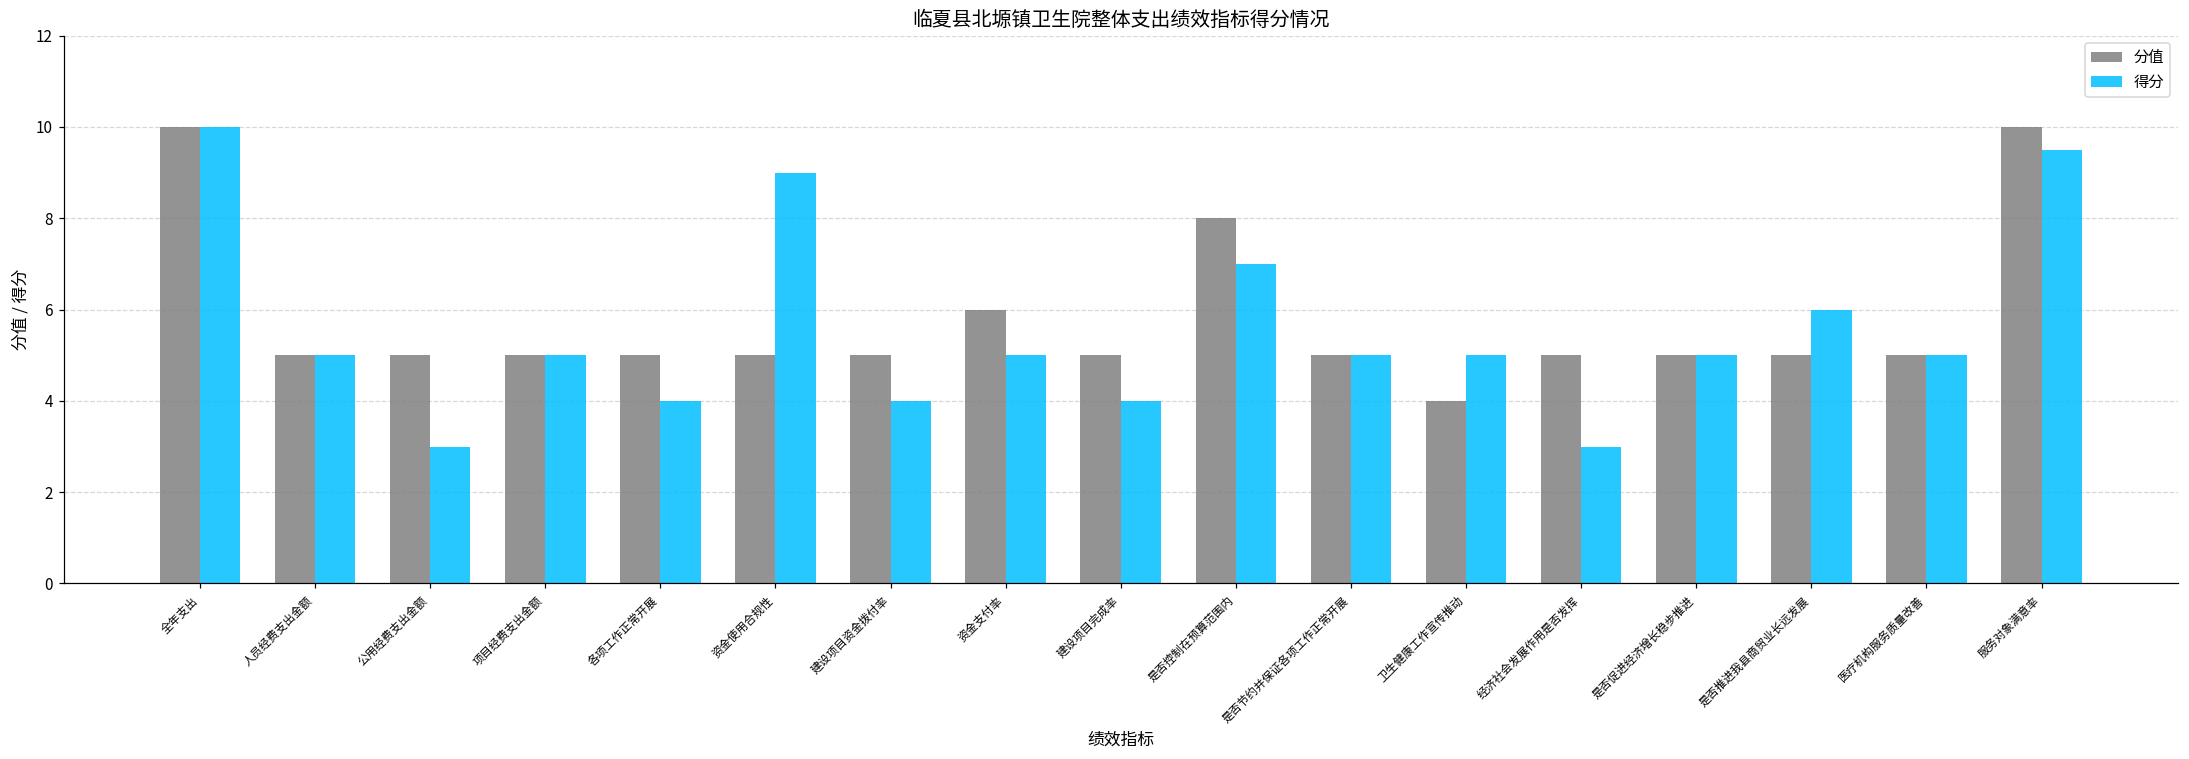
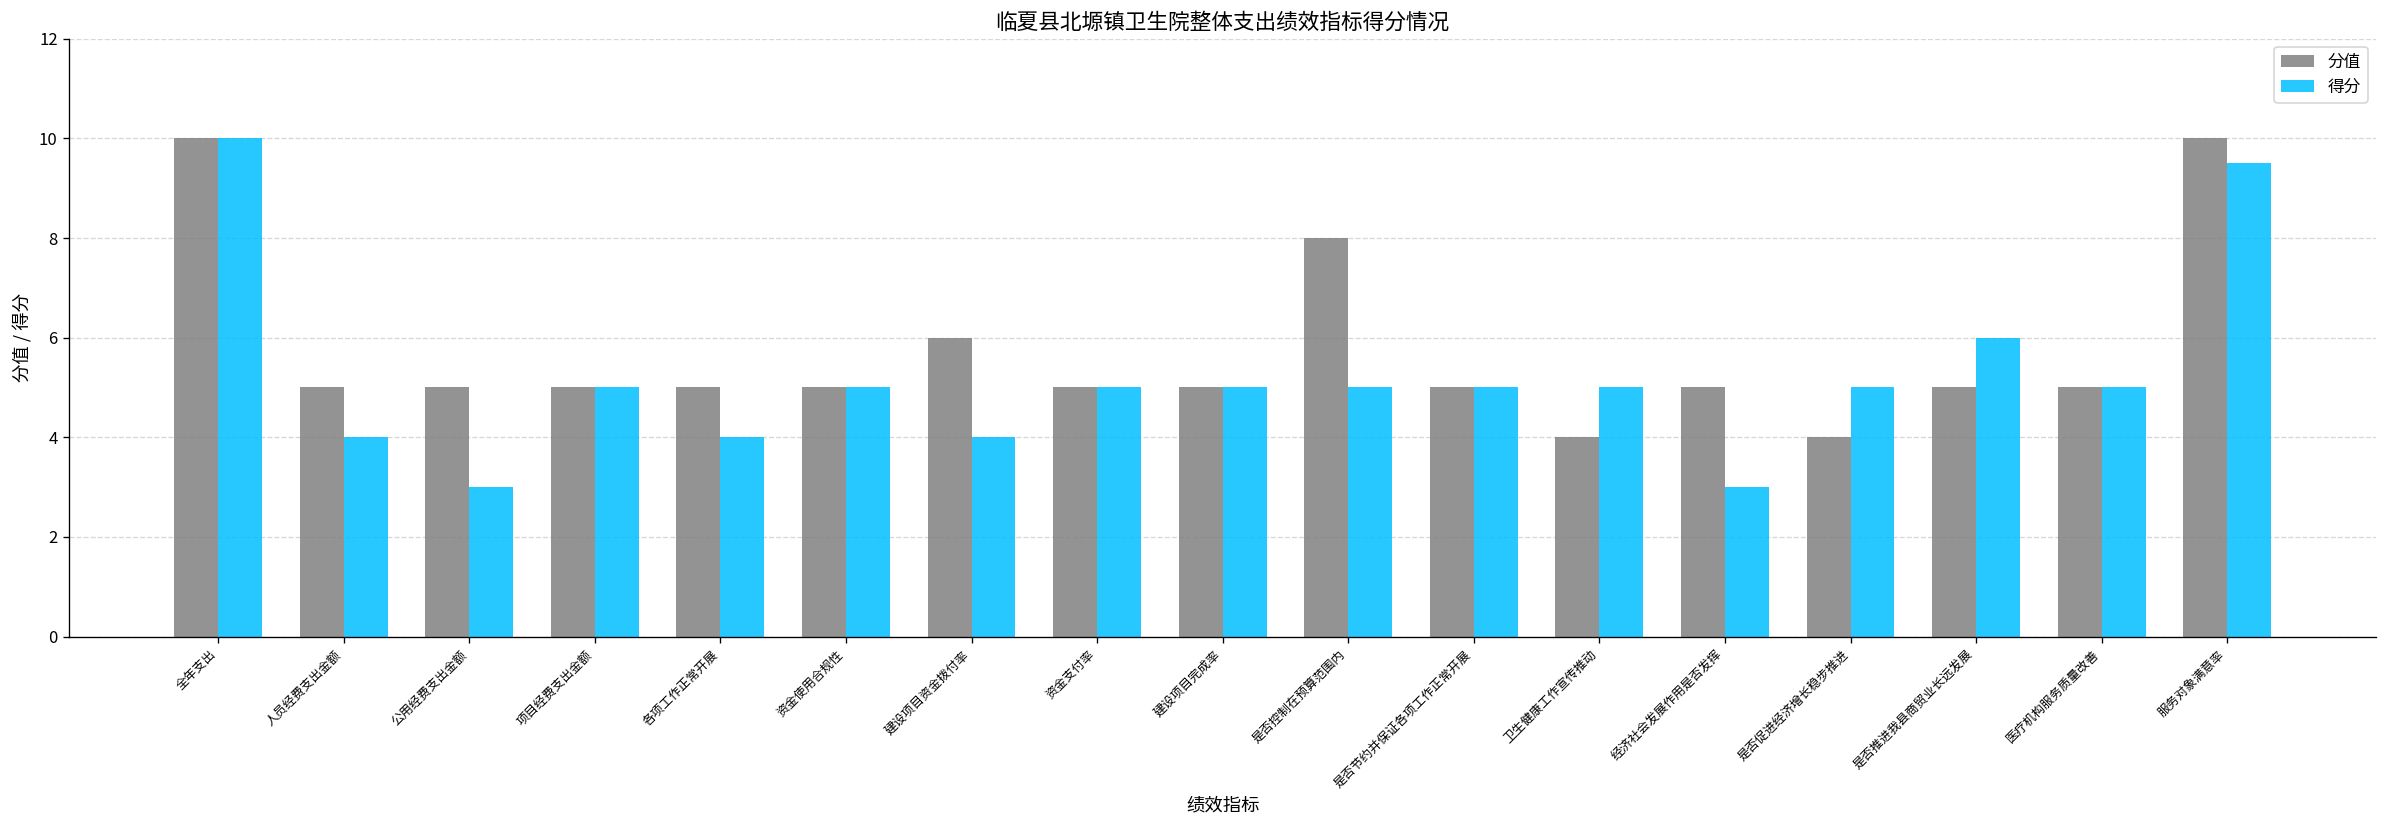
得分, 人员经费支出金额: 5 -> 4
得分, 资金使用合规性: 9 -> 5
分值, 建设项目资金拨付率: 5 -> 6
分值, 资金支付率: 6 -> 5
得分, 建设项目完成率: 4 -> 5
得分, 是否控制在预算范围内: 7 -> 5
分值, 是否促进经济增长稳步推进: 5 -> 4
